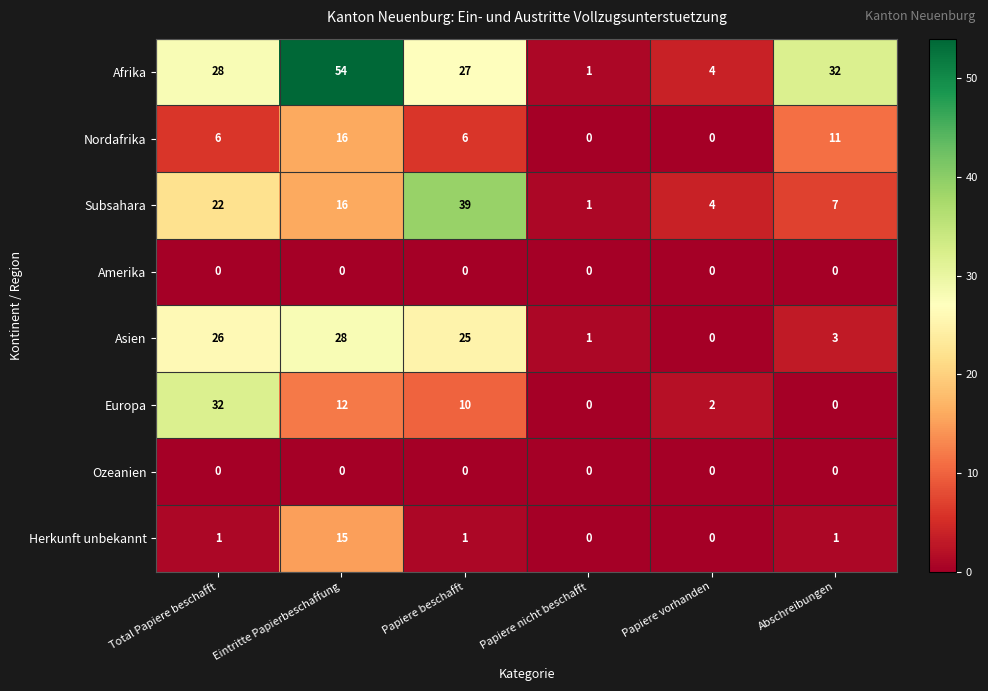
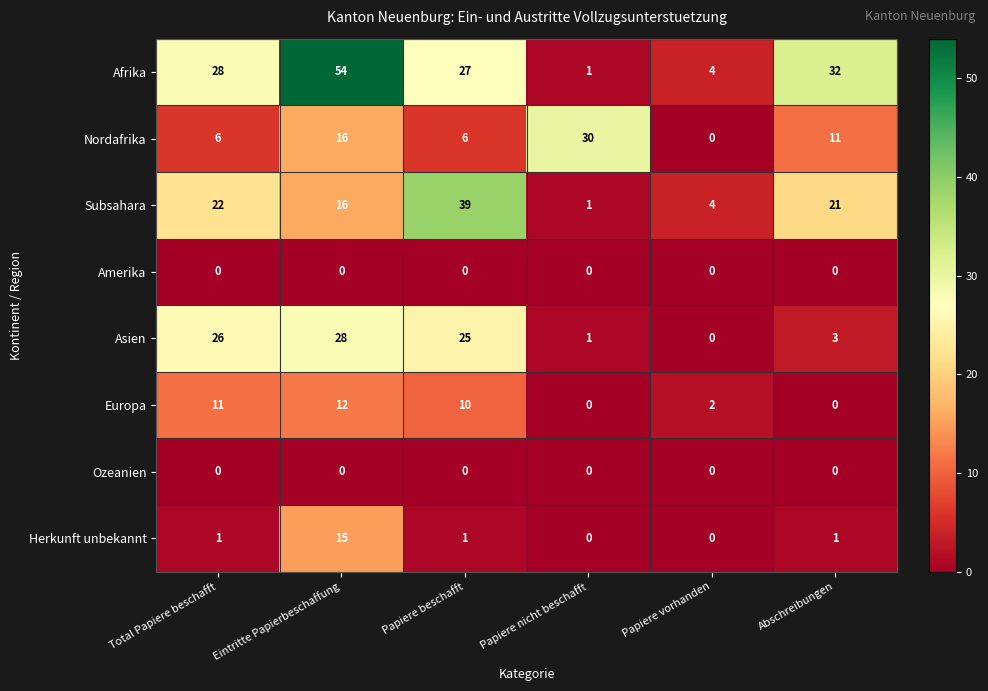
Nordafrika, Papiere nicht beschafft: 0 -> 30
Subsahara, Abschreibungen: 7 -> 21
Europa, Total Papiere beschafft: 32 -> 11
